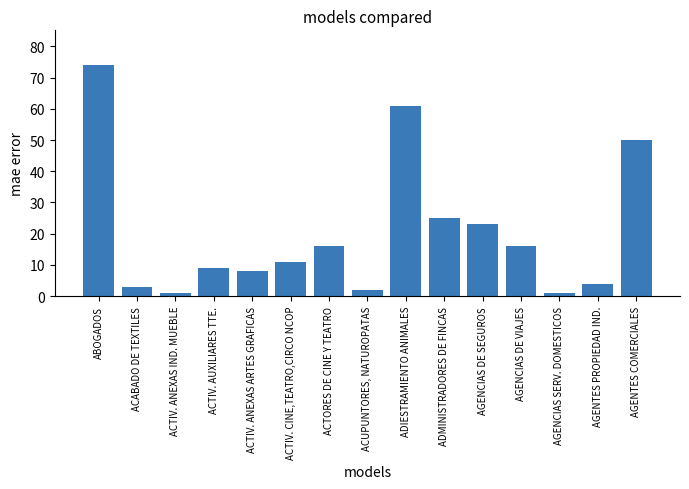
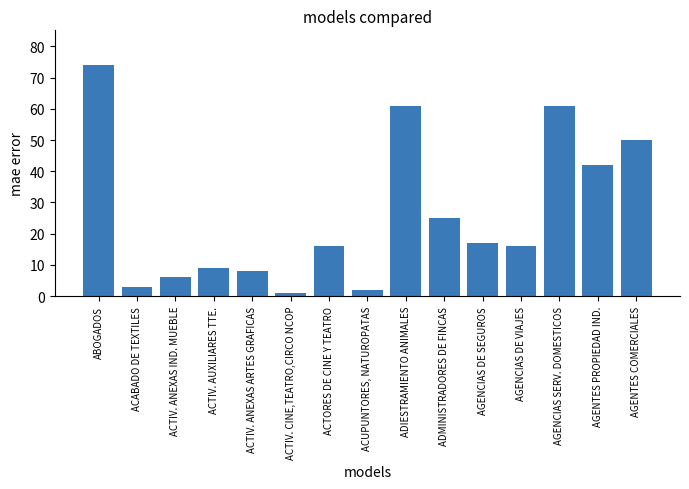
ACTIV. ANEXAS IND. MUEBLE: 1 -> 6
ACTIV. CINE,TEATRO,CIRCO NCOP: 11 -> 1
AGENCIAS DE SEGUROS: 23 -> 17
AGENCIAS SERV. DOMESTICOS: 1 -> 61
AGENTES PROPIEDAD IND.: 4 -> 42
